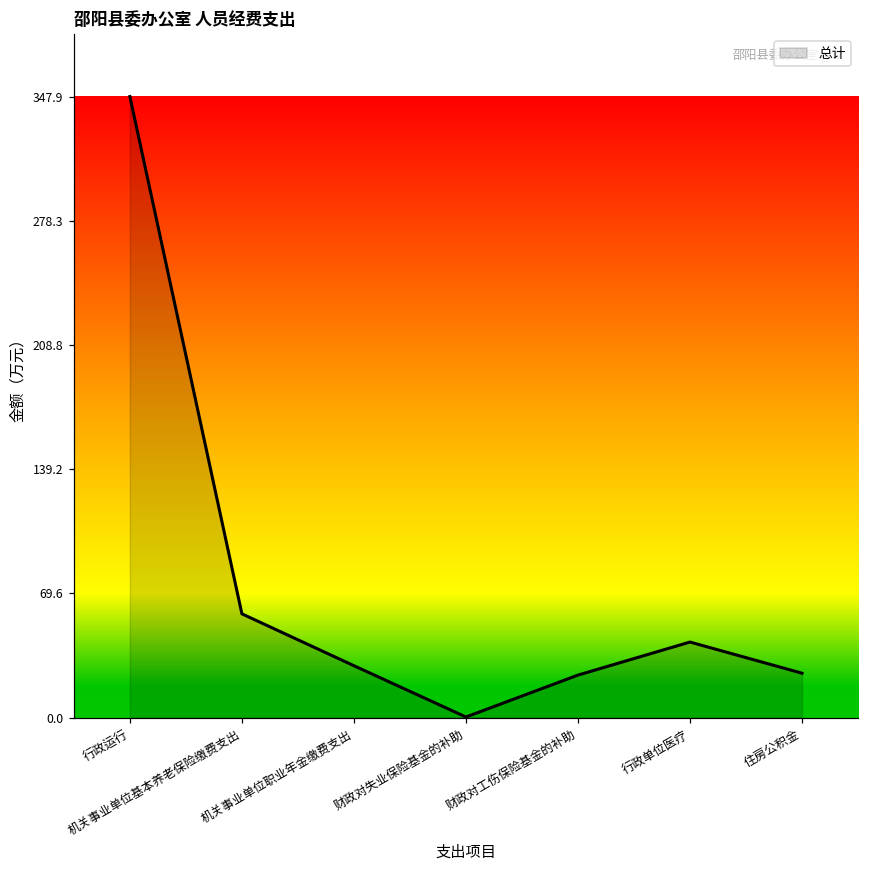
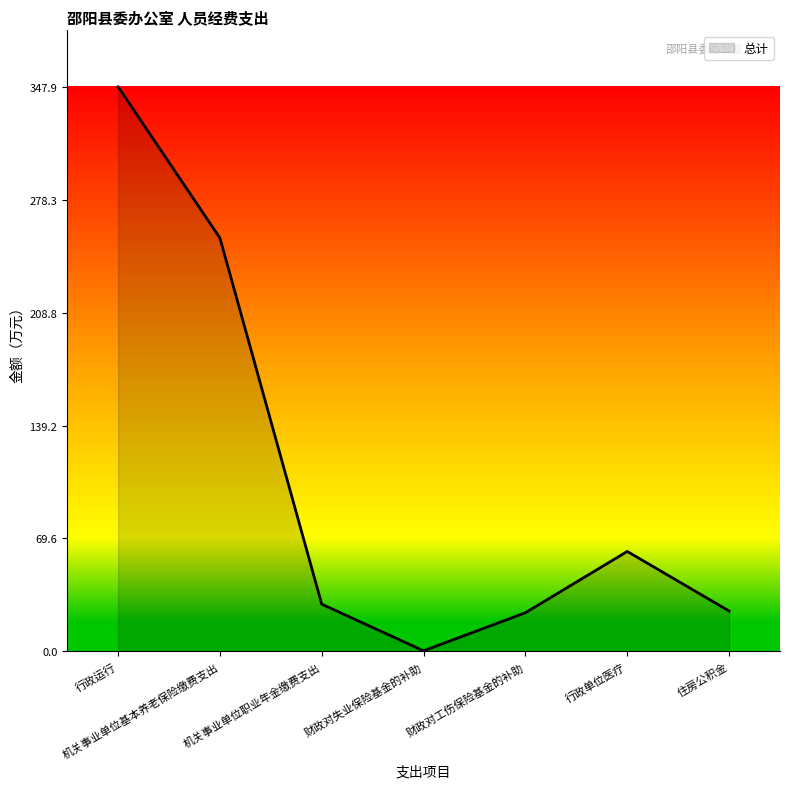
机关事业单位基本养老保险缴费支出: 58 -> 255
行政单位医疗: 42 -> 62
